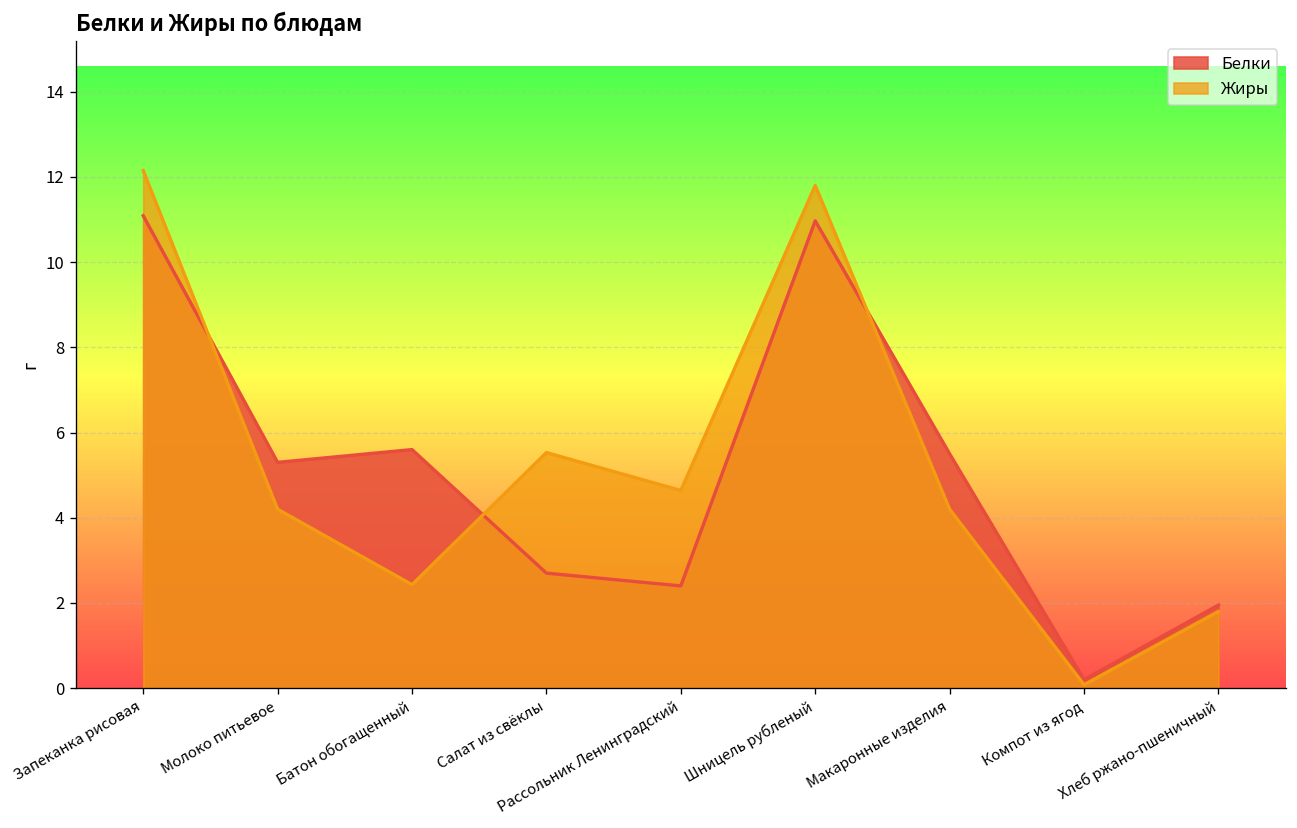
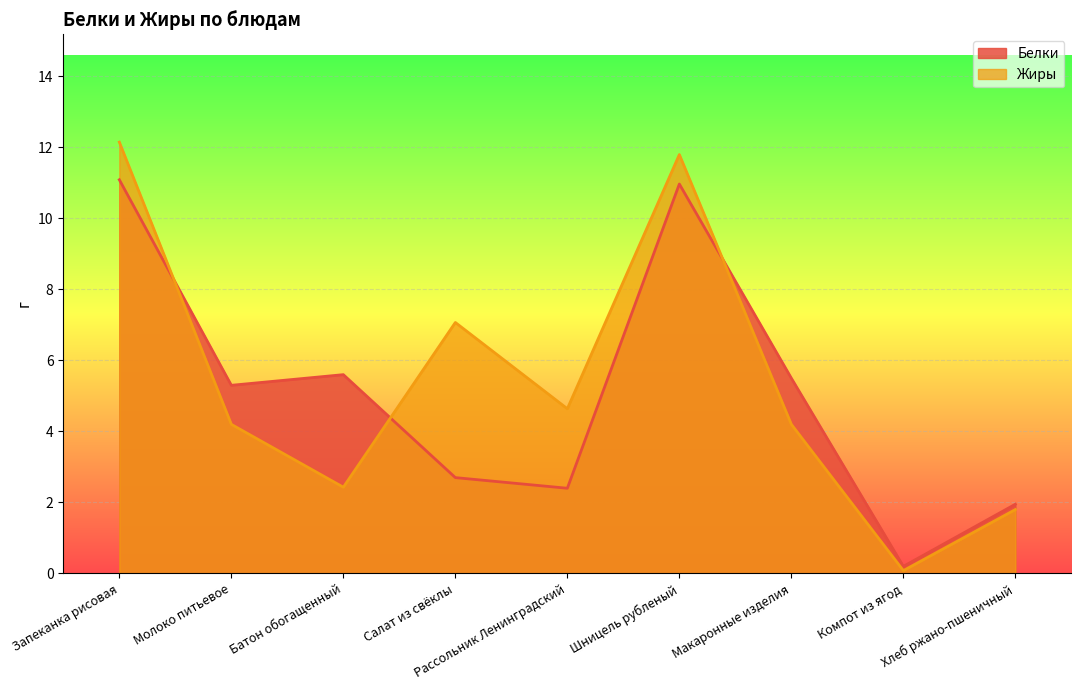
Жиры, Салат из свёклы: 5.5 -> 7.1
